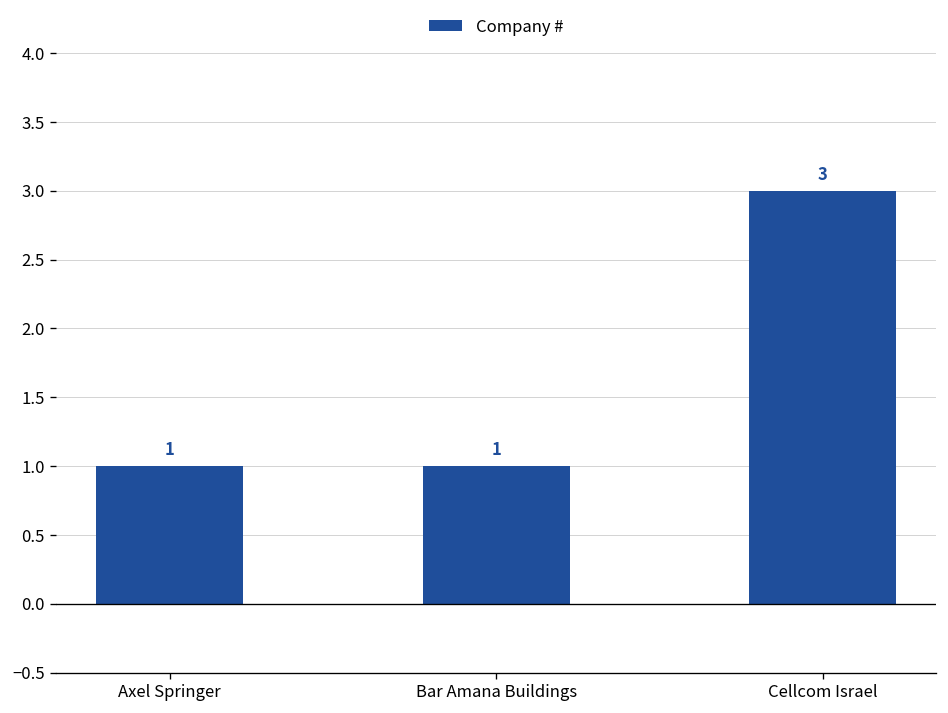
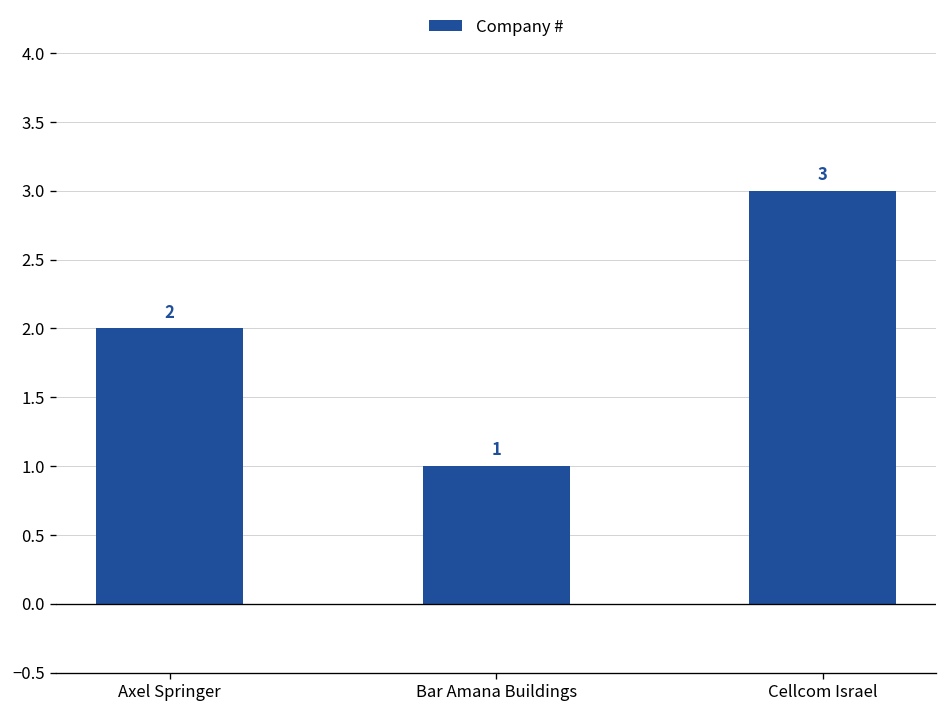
Axel Springer: 1 -> 2
